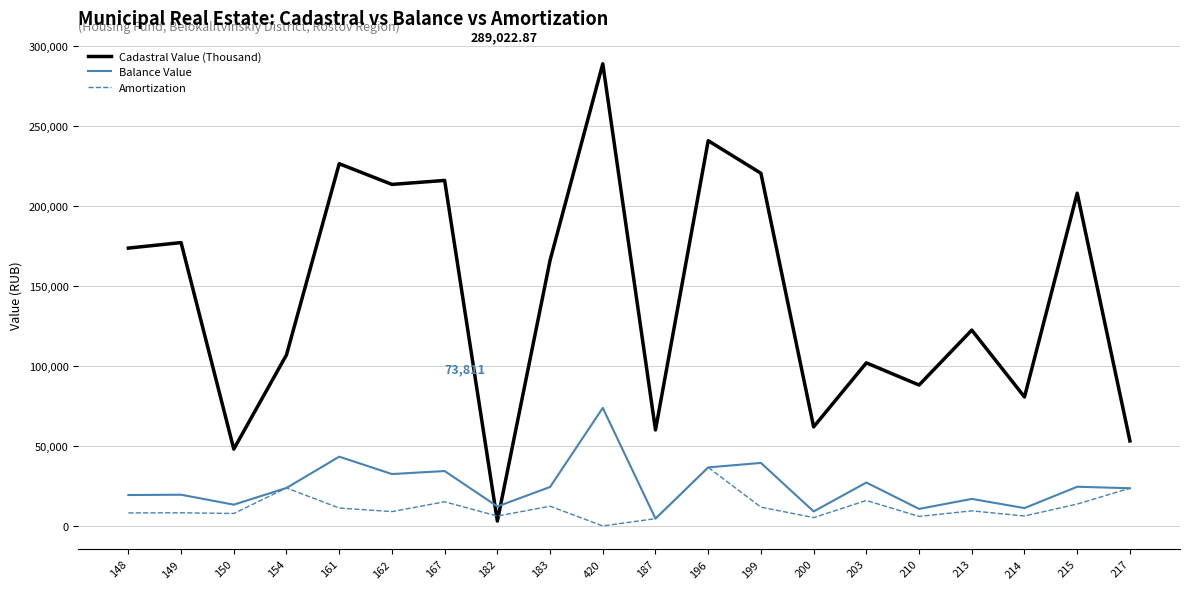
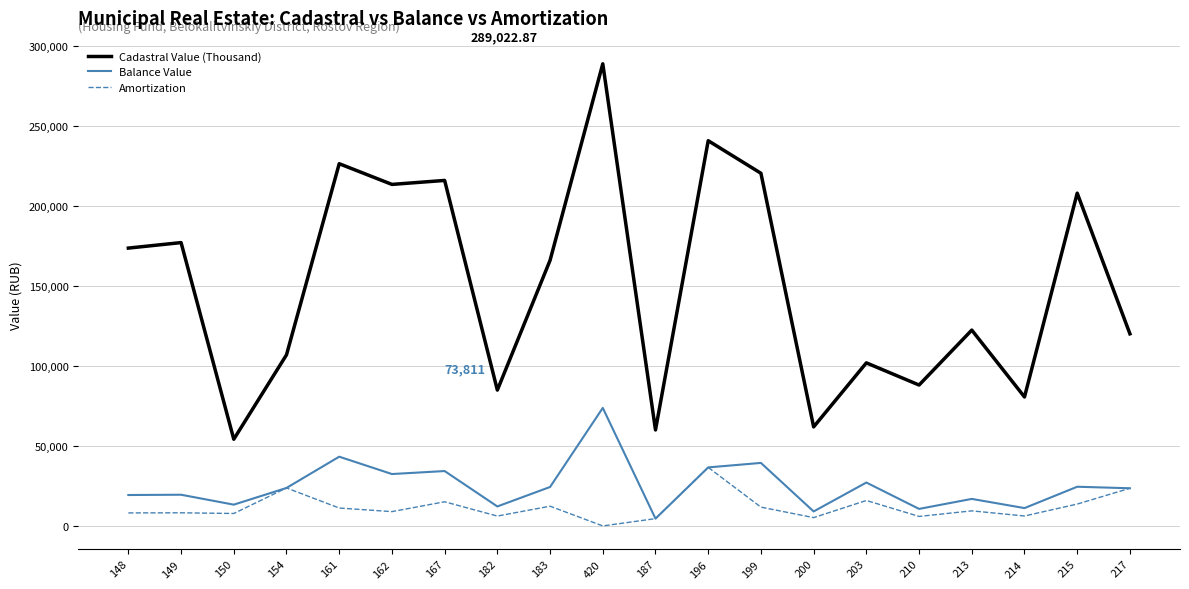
Cadastral Value (Thousand), 150: 48,000 -> 54,000
Cadastral Value (Thousand), 182: 3,000 -> 85,000
Cadastral Value (Thousand), 217: 53,000 -> 120,000
